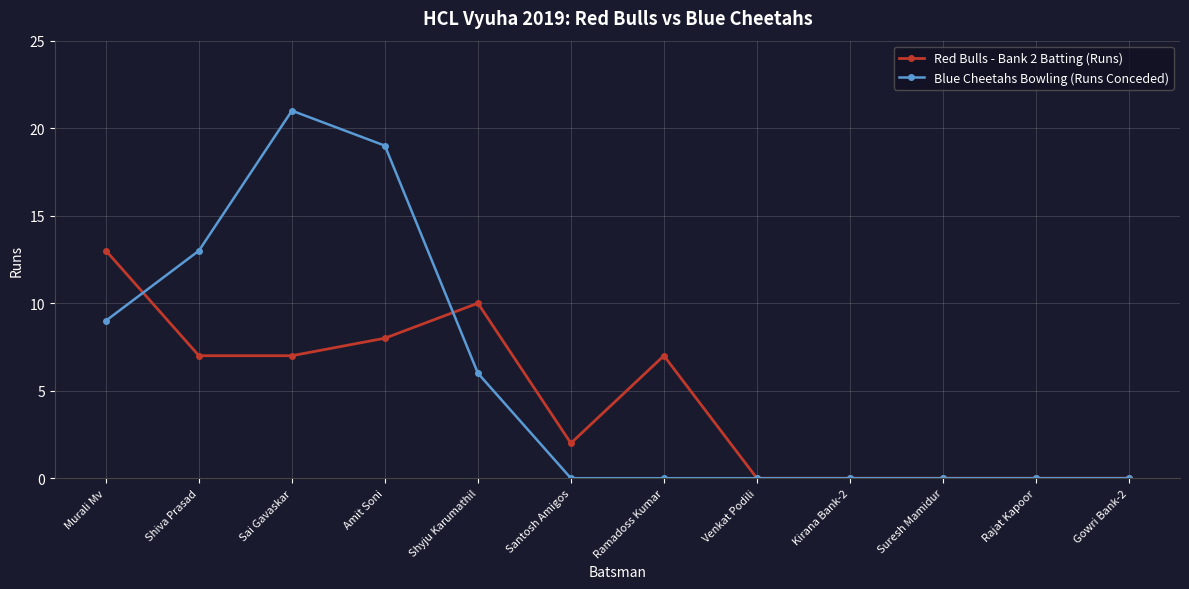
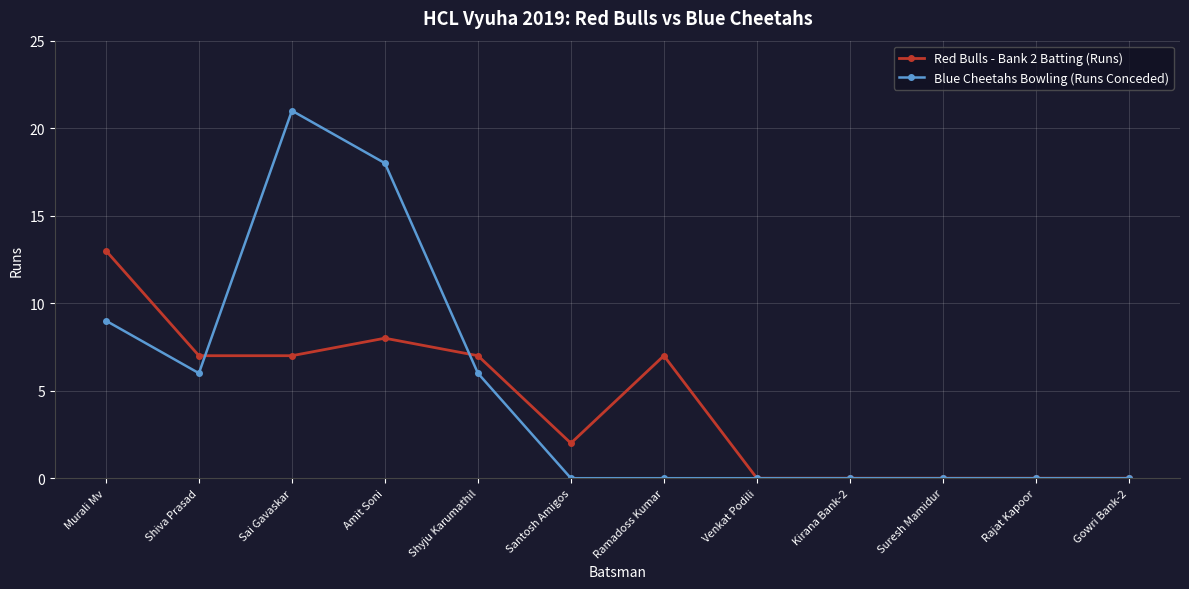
Blue Cheetahs Bowling (Runs Conceded), Shiva Prasad: 13 -> 6
Blue Cheetahs Bowling (Runs Conceded), Amit Soni: 19 -> 18
Red Bulls - Bank 2 Batting (Runs), Shyju Karumathil: 10 -> 7
